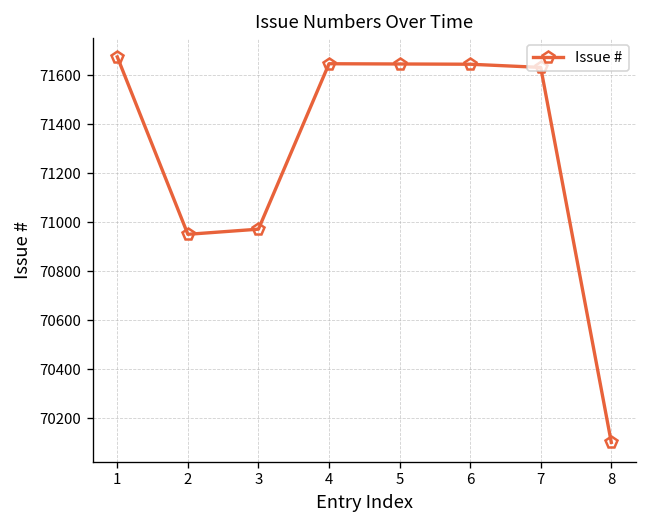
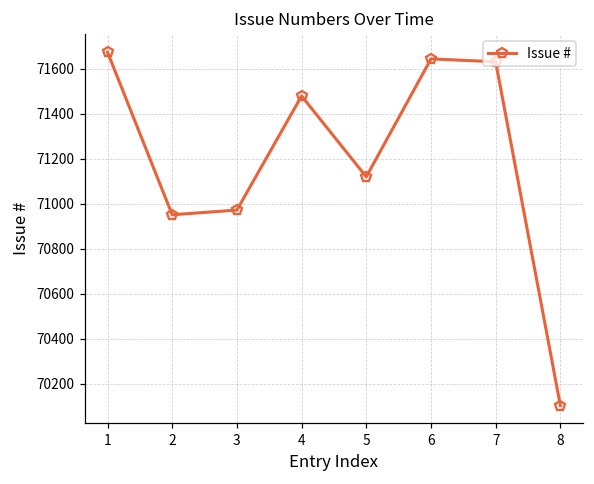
4: 71650 -> 71480
5: 71650 -> 71120
